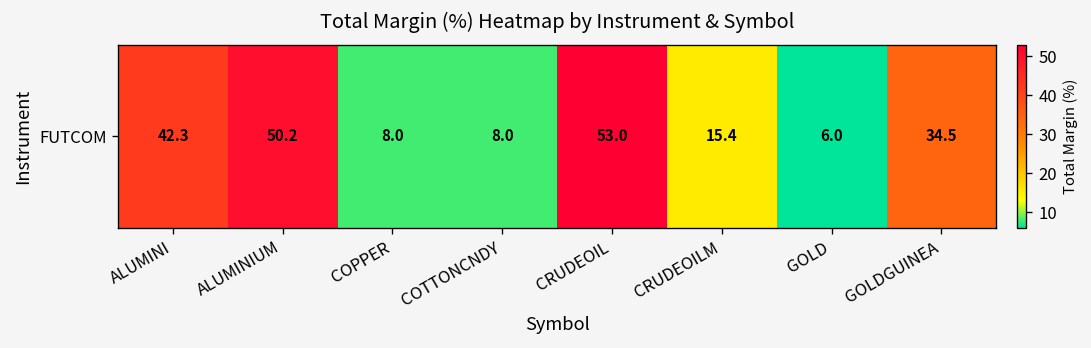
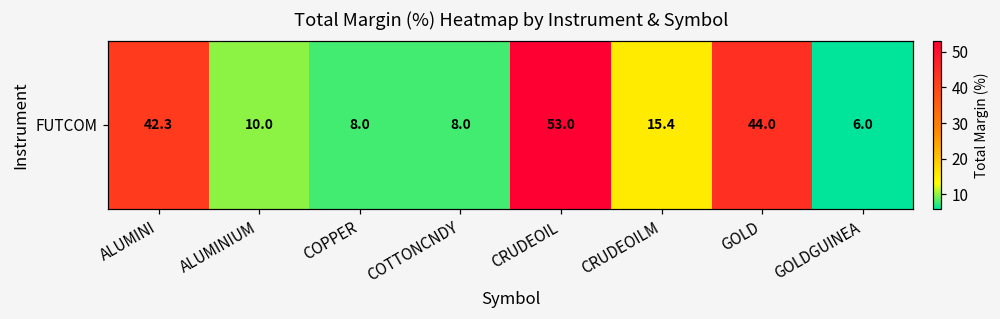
FUTCOM, ALUMINIUM: 50.2 -> 10.0
FUTCOM, GOLD: 6.0 -> 44.0
FUTCOM, GOLDGUINEA: 34.5 -> 6.0
